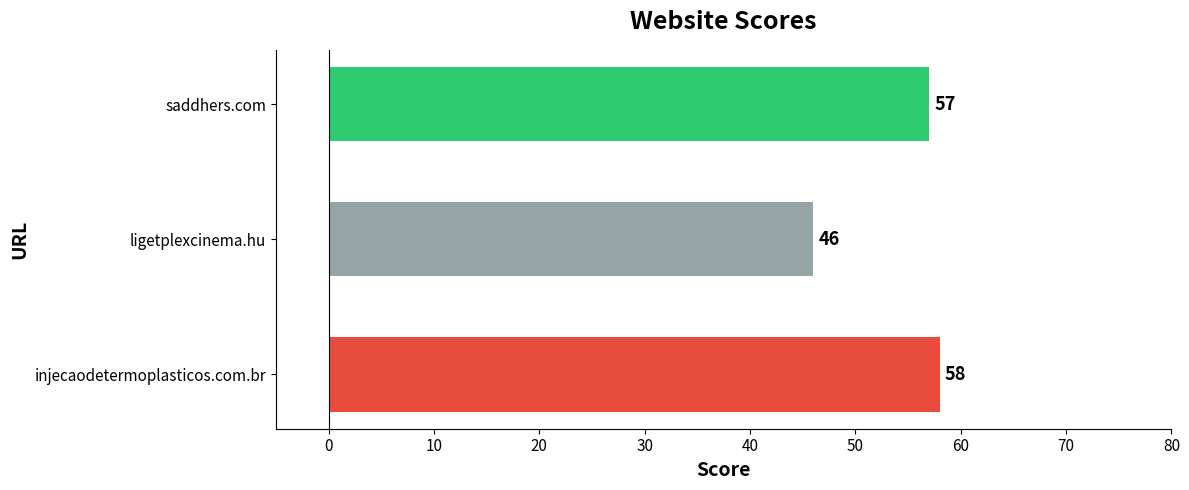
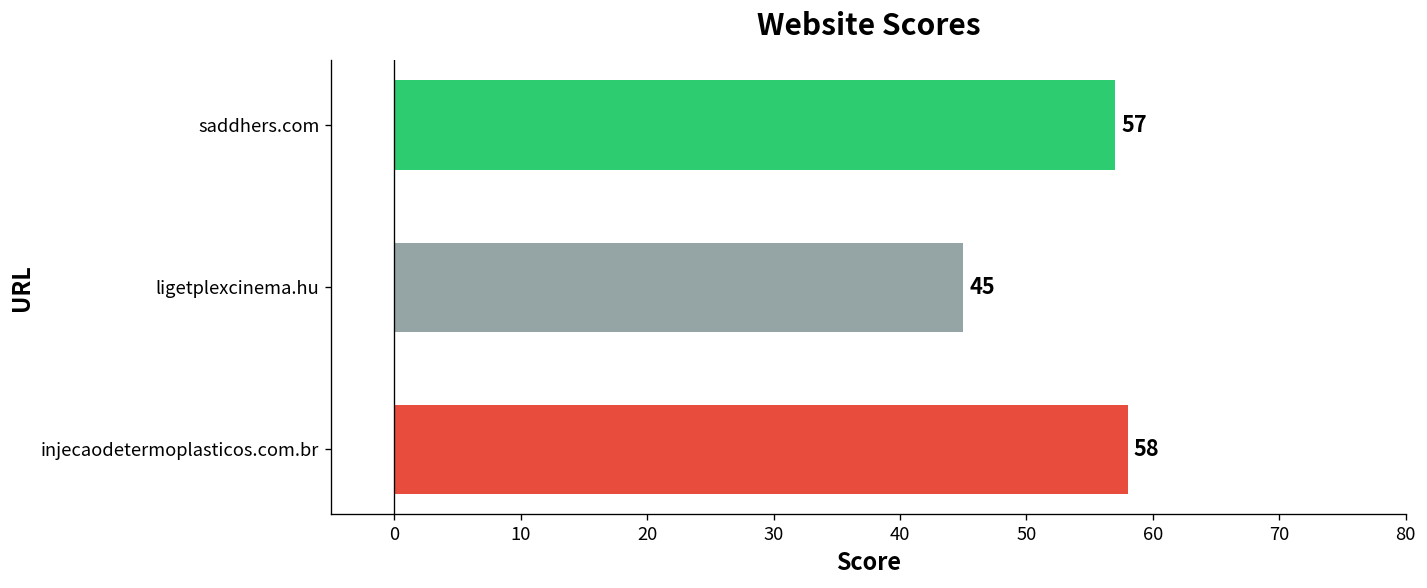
ligetplexcinema.hu: 46 -> 45
